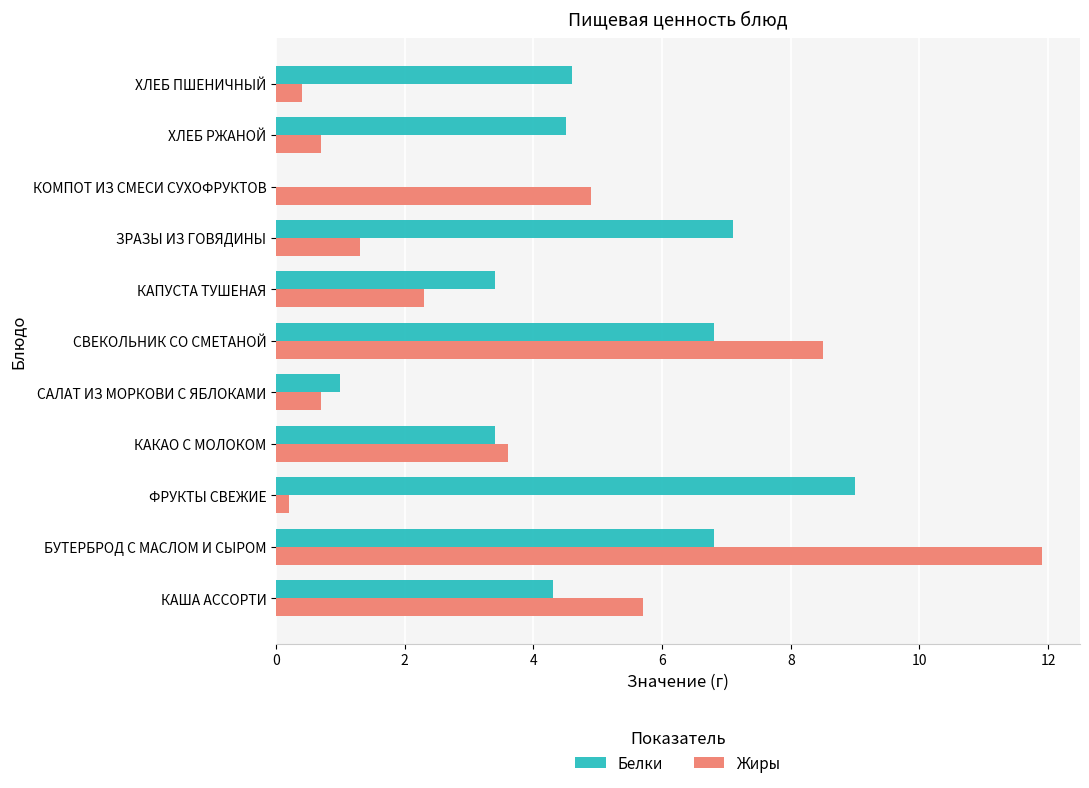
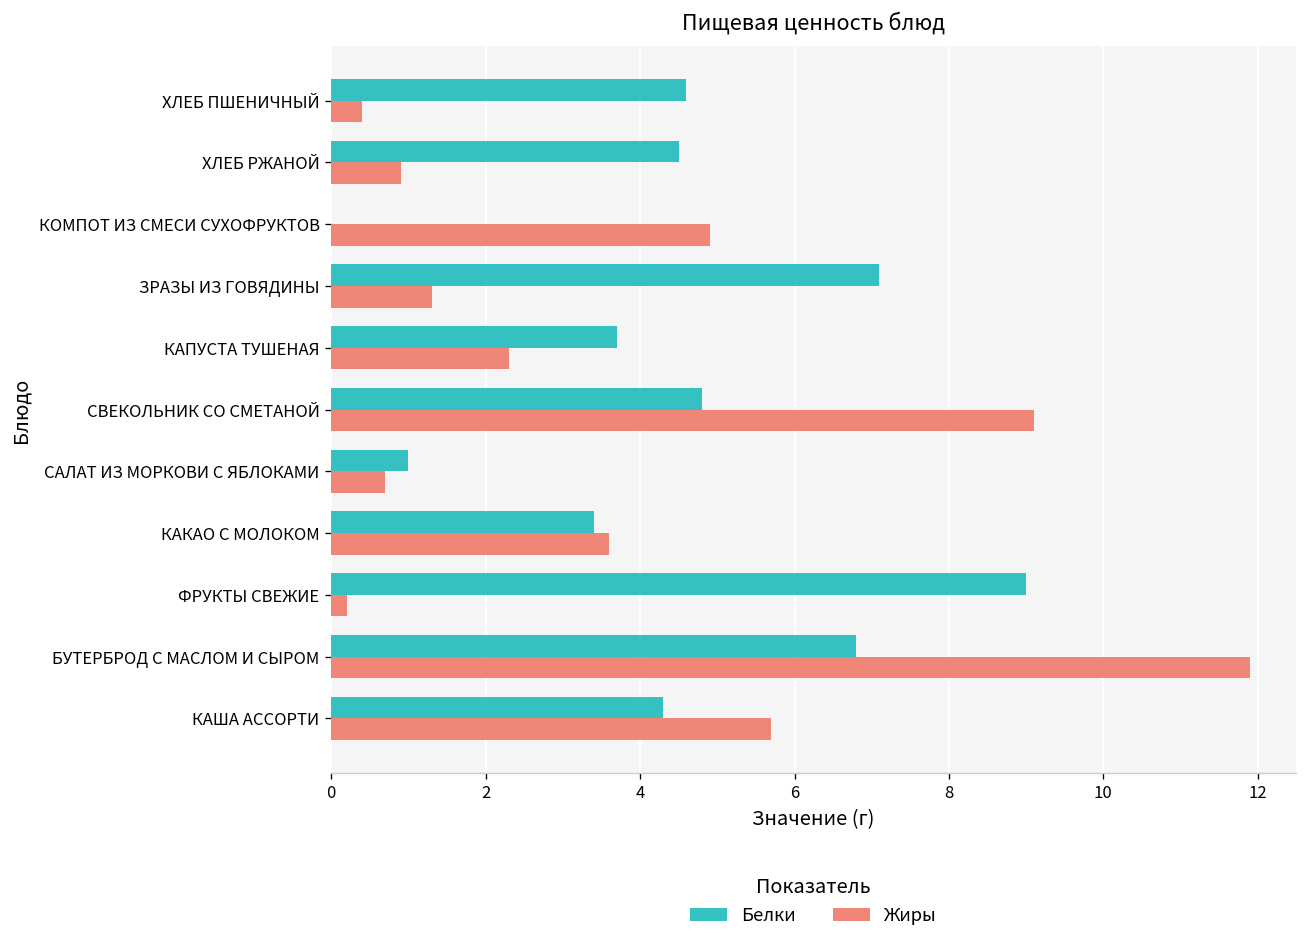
Жиры, ХЛЕБ РЖАНОЙ: 0.7 -> 0.9
Белки, КАПУСТА ТУШЕНАЯ: 3.4 -> 3.7
Белки, СВЕКОЛЬНИК СО СМЕТАНОЙ: 6.8 -> 4.8
Жиры, СВЕКОЛЬНИК СО СМЕТАНОЙ: 8.5 -> 9.1
